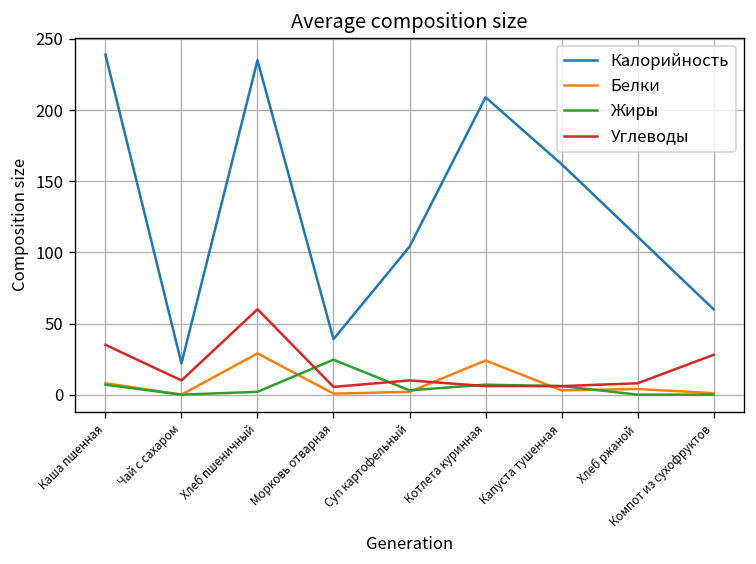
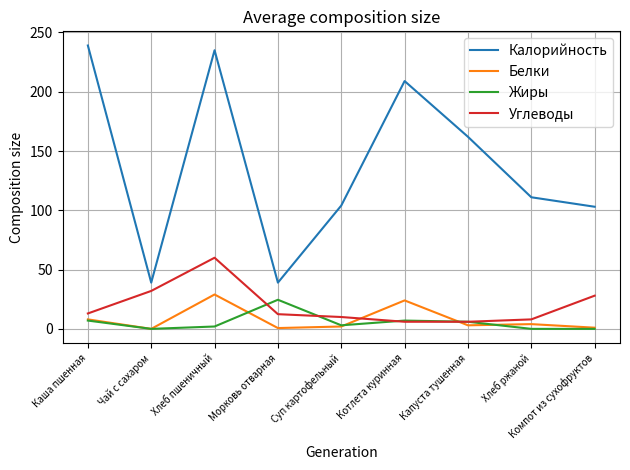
Углеводы, Каша пшенная: 35 -> 13
Калорийность, Чай с сахаром: 22 -> 39
Углеводы, Чай с сахаром: 10 -> 32
Углеводы, Морковь отварная: 5 -> 12
Калорийность, Компот из сухофруктов: 60 -> 103
